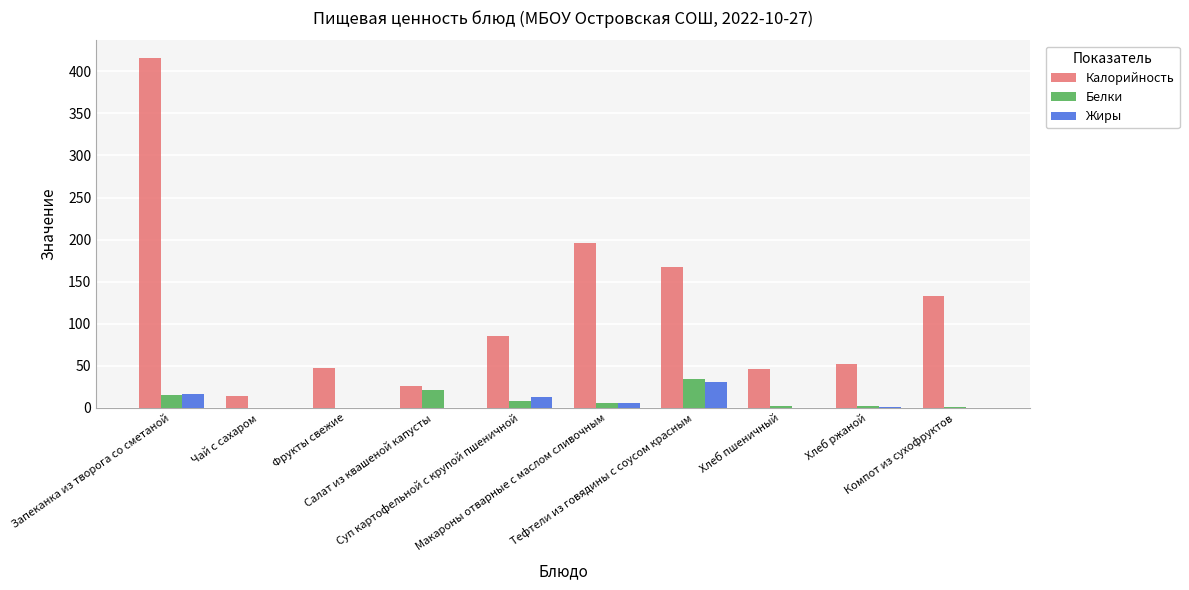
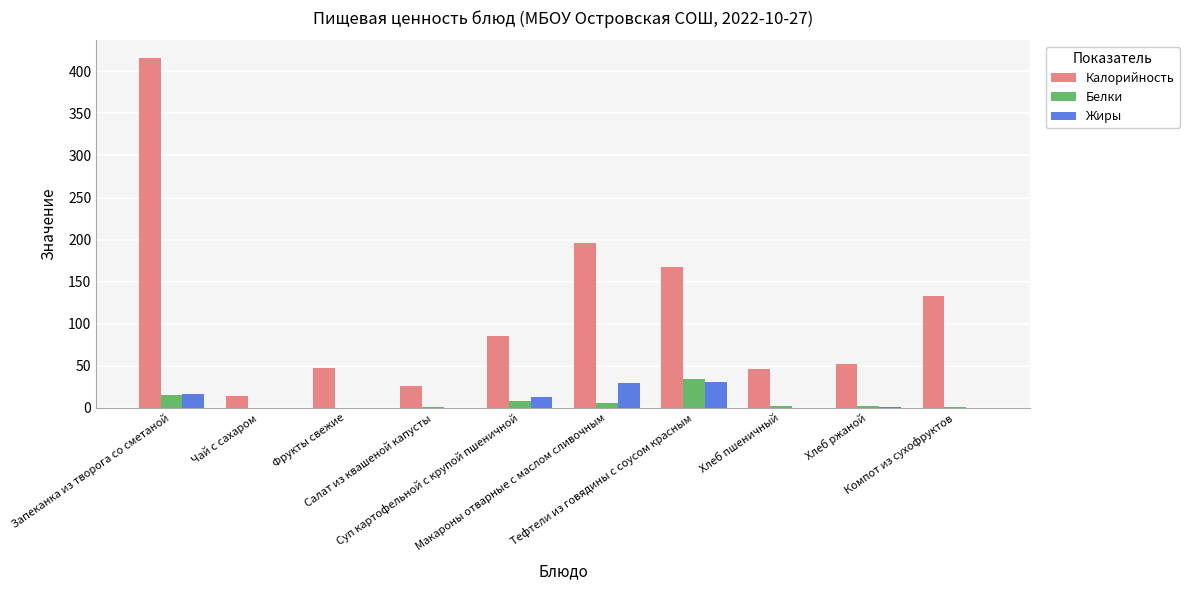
Белки, Салат из квашеной капусты: 20 -> 0
Жиры, Макароны отварные с маслом сливочным: 10 -> 30
